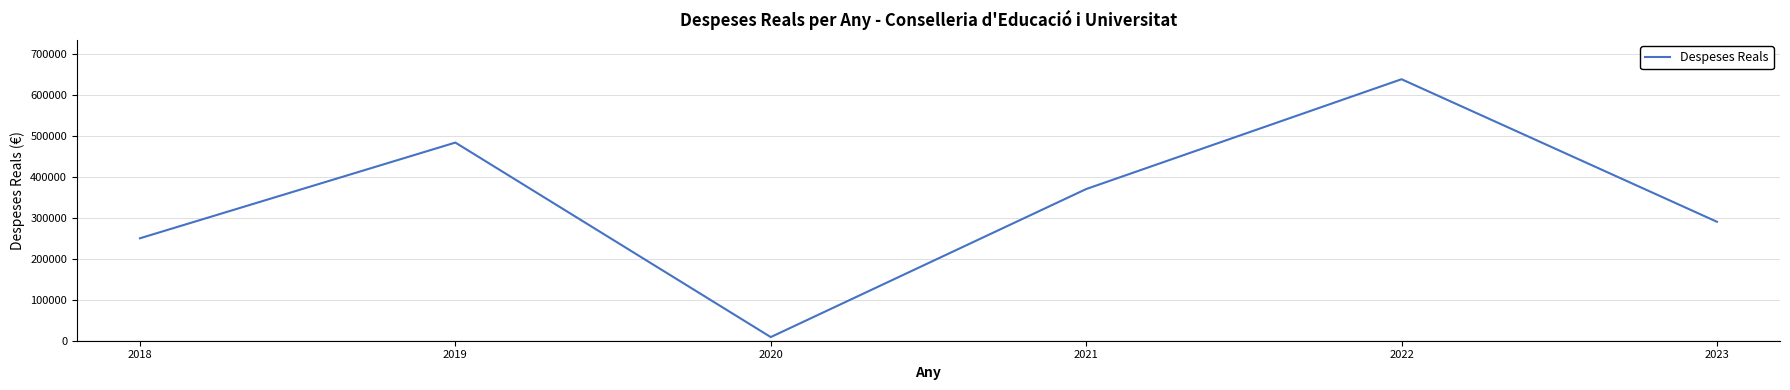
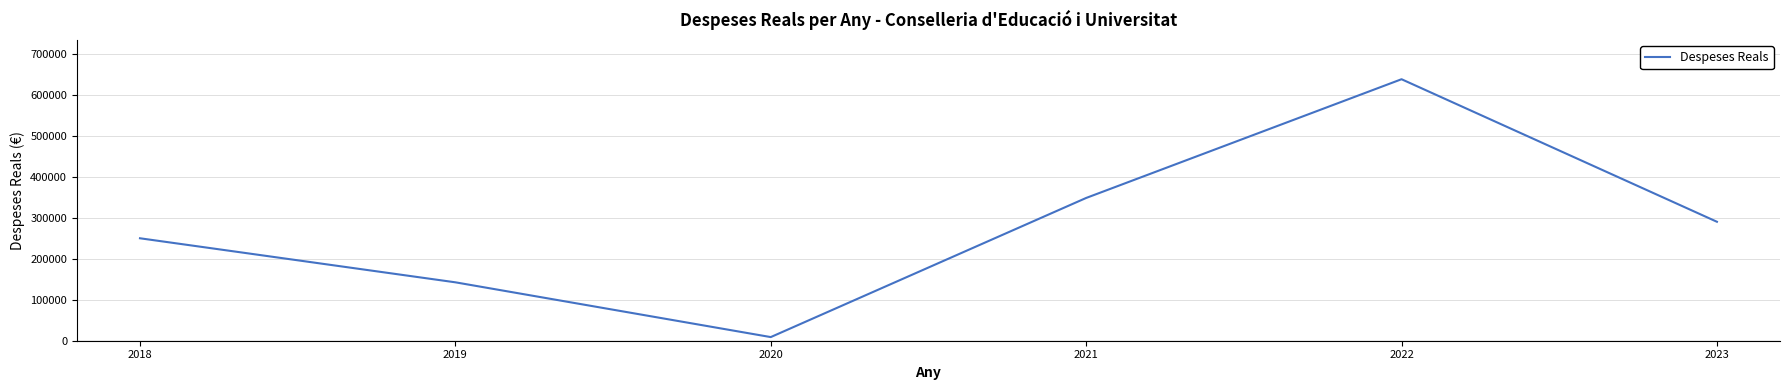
2019: 480000 -> 140000
2021: 370000 -> 350000
